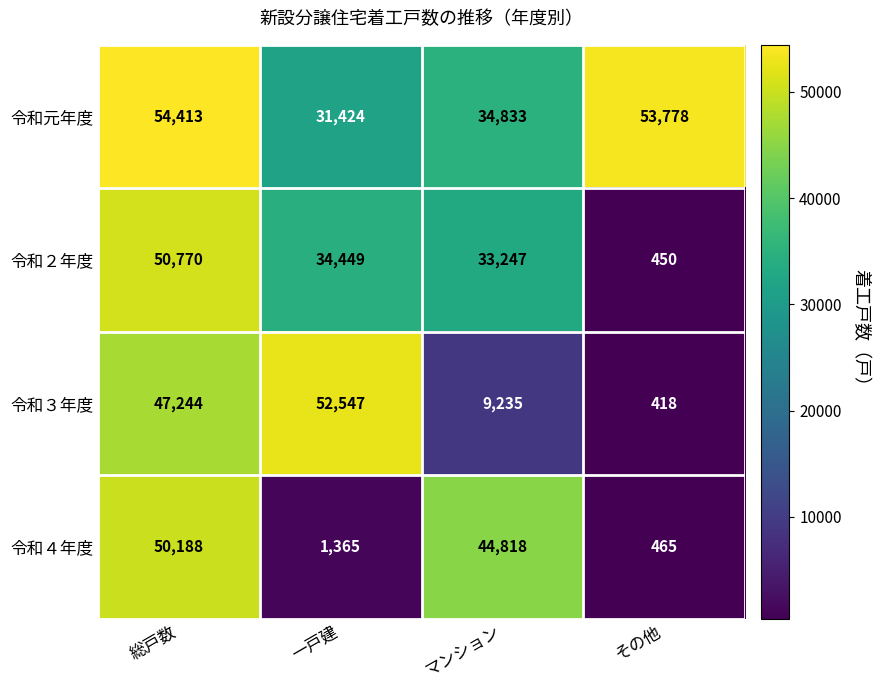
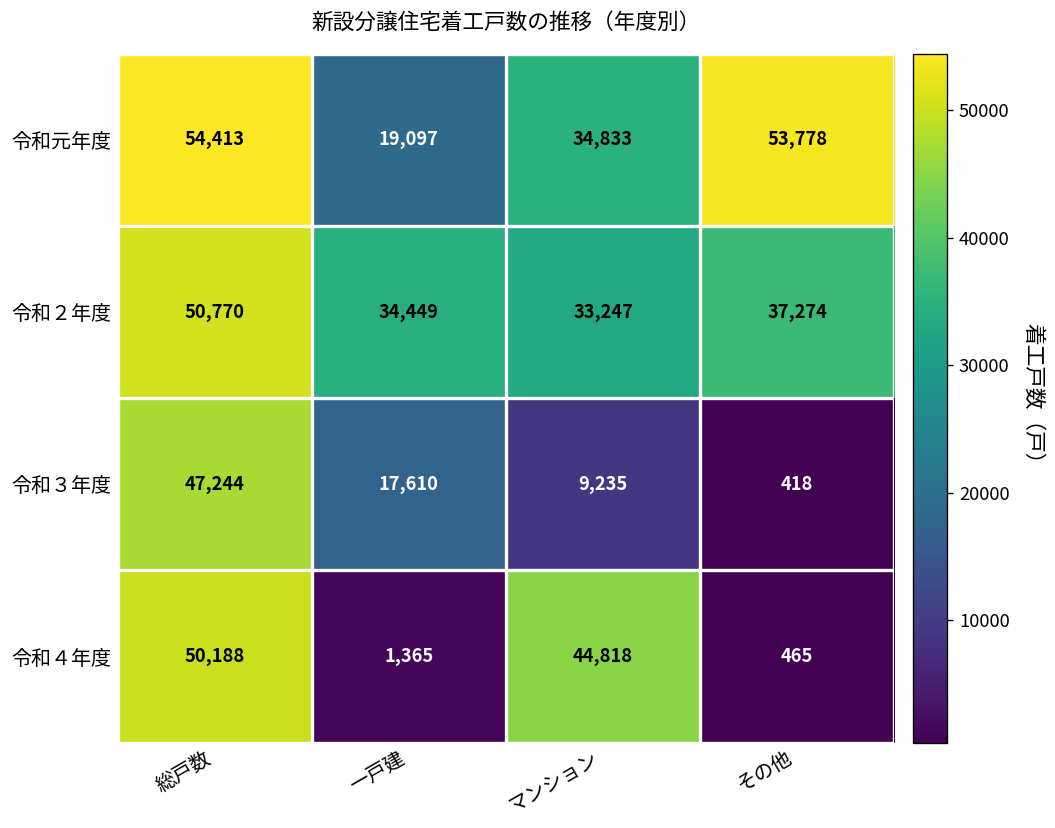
令和元年度, 一戸建: 31,424 -> 19,097
令和２年度, その他: 450 -> 37,274
令和３年度, 一戸建: 52,547 -> 17,610
